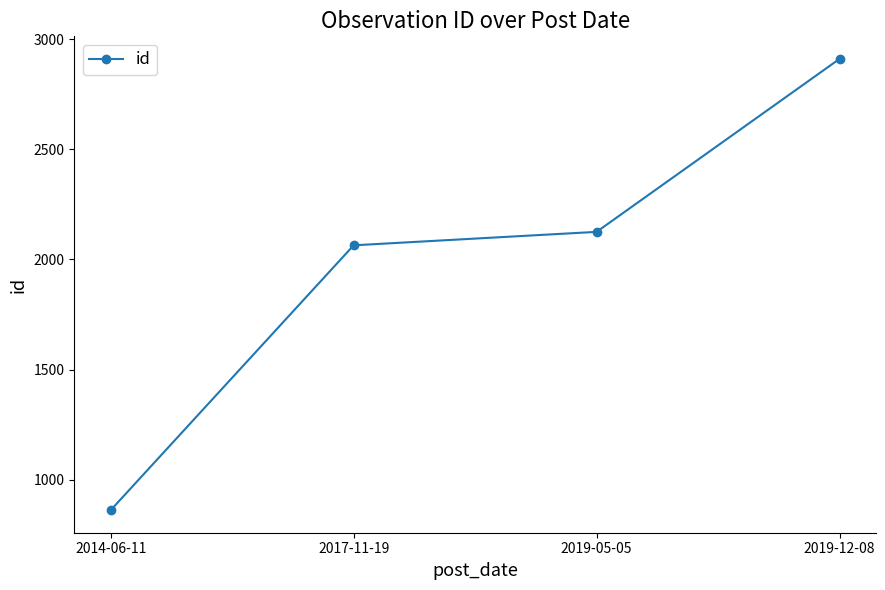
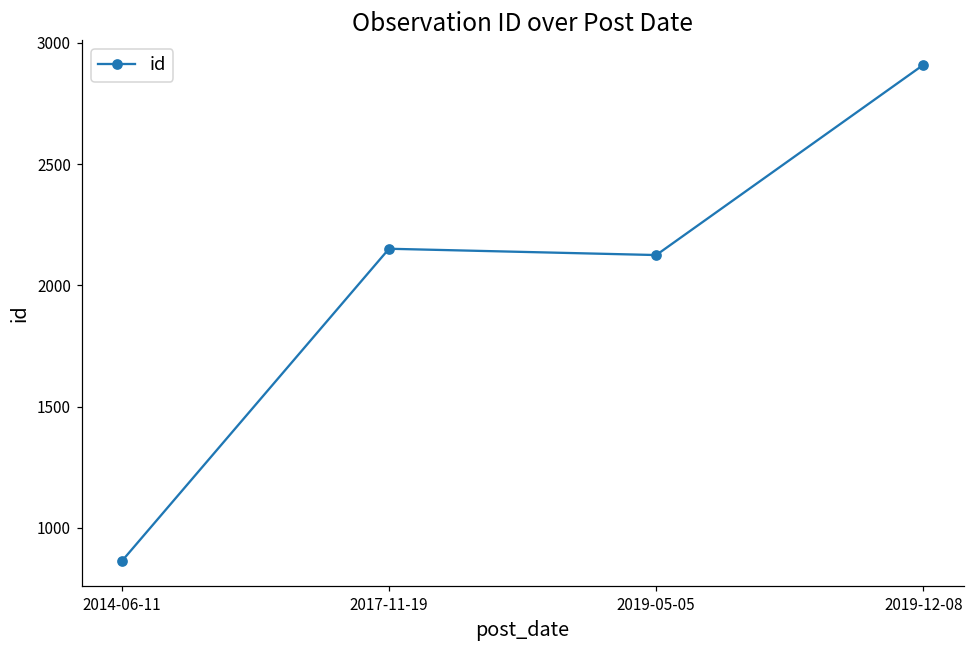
2017-11-19: 2060 -> 2150
